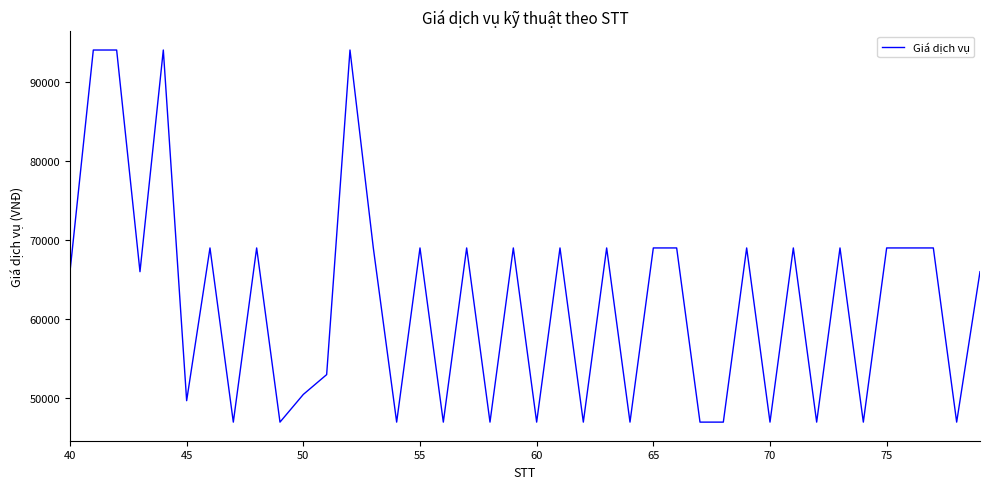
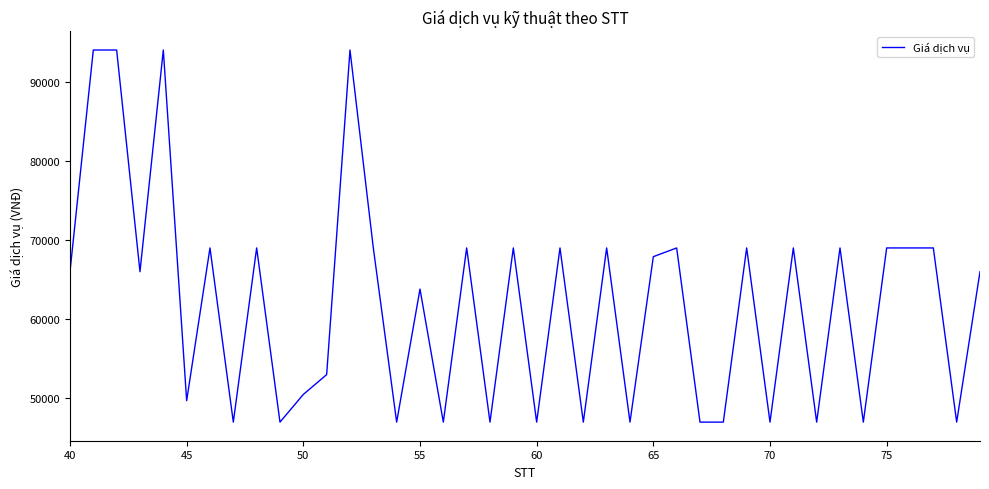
55: 69000 -> 64000
65: 69000 -> 68000
